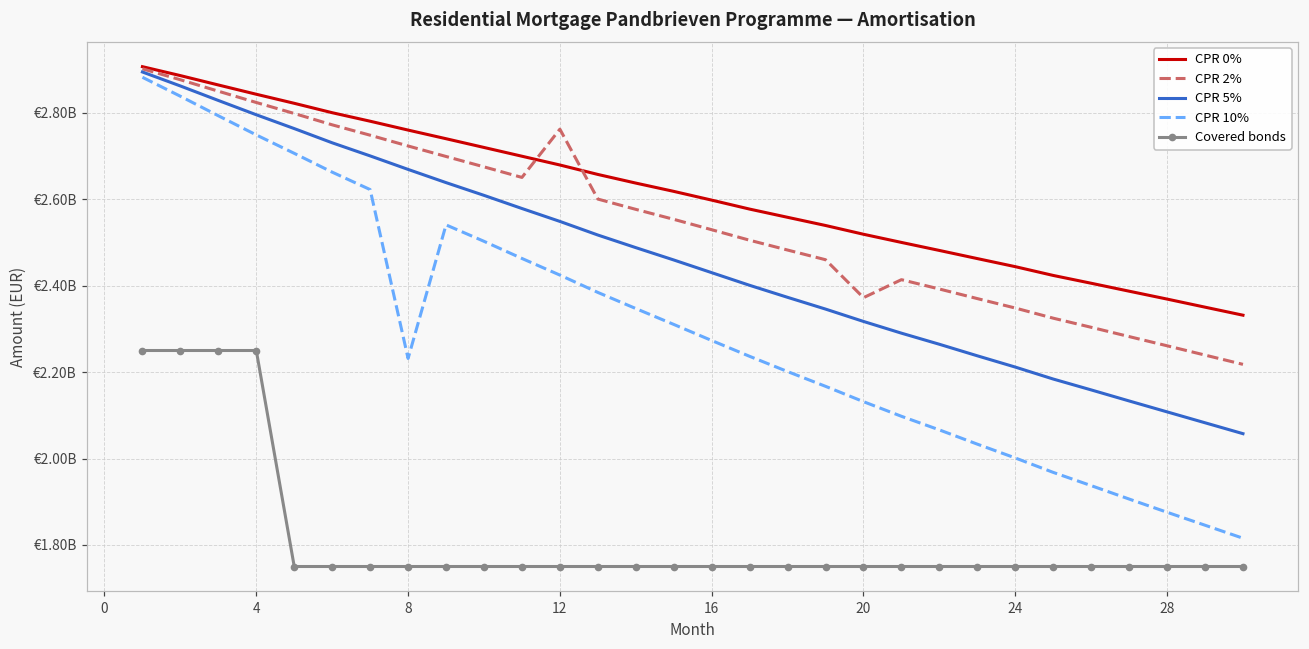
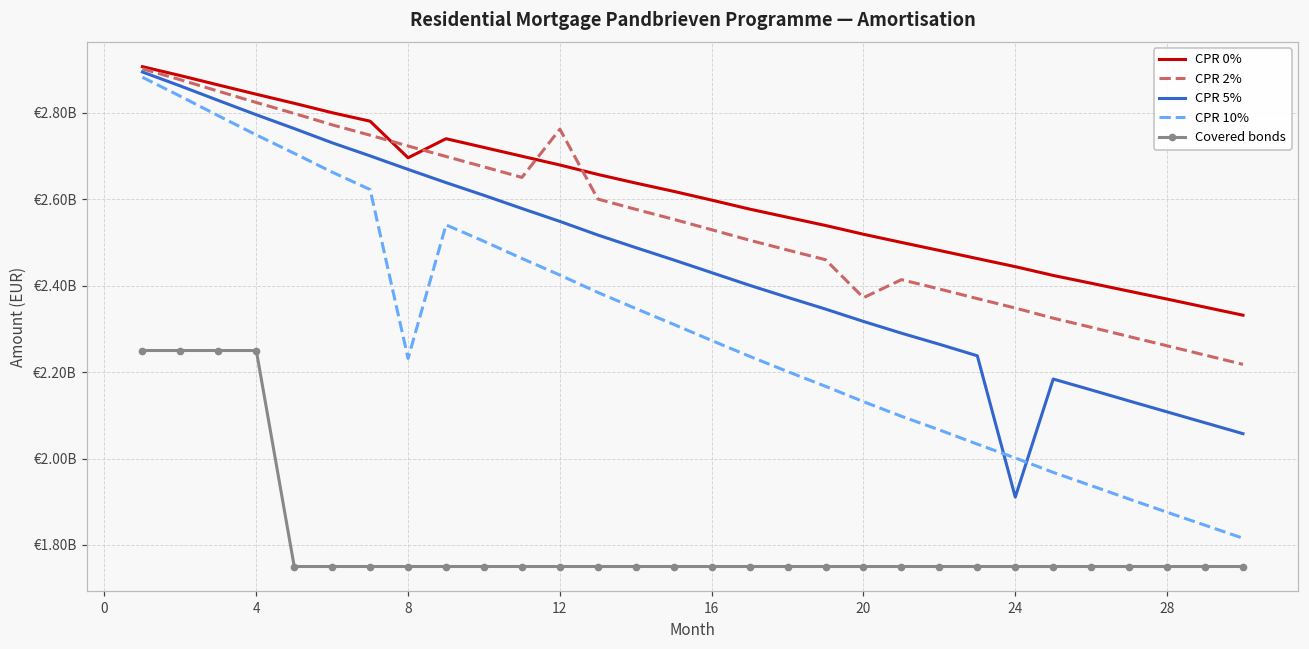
CPR 0%, 8: €2760000000 -> €2700000000
CPR 5%, 24: €2210000000 -> €1910000000
